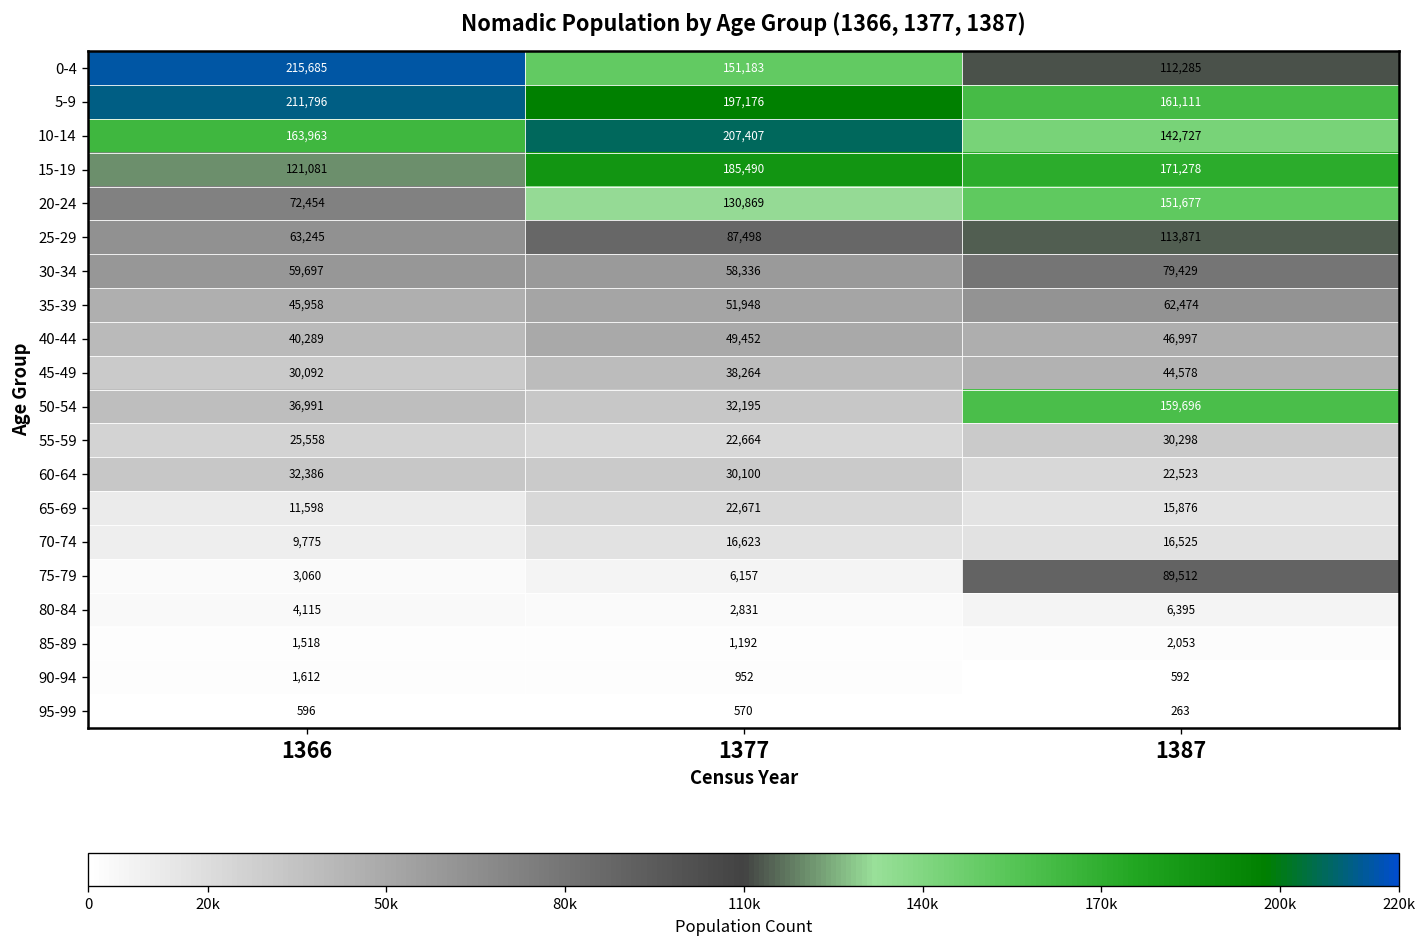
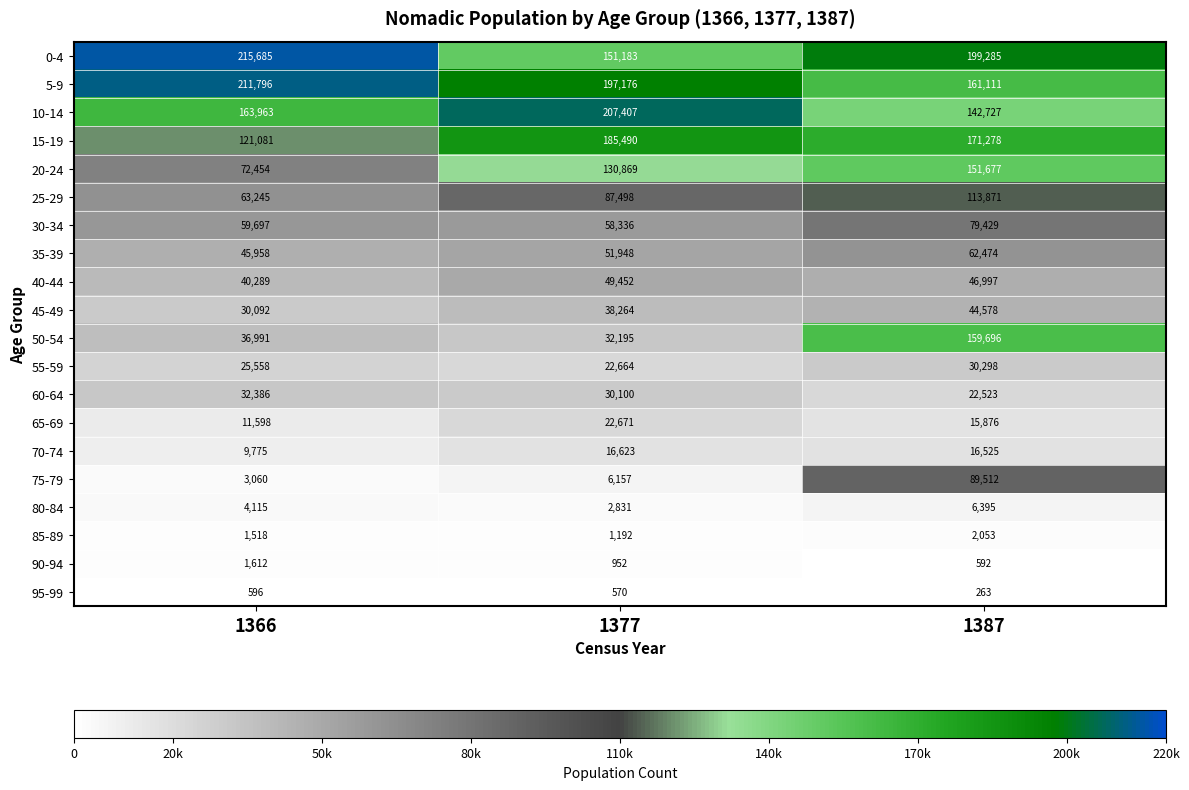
0-4, 1387: 112,285 -> 199,285
